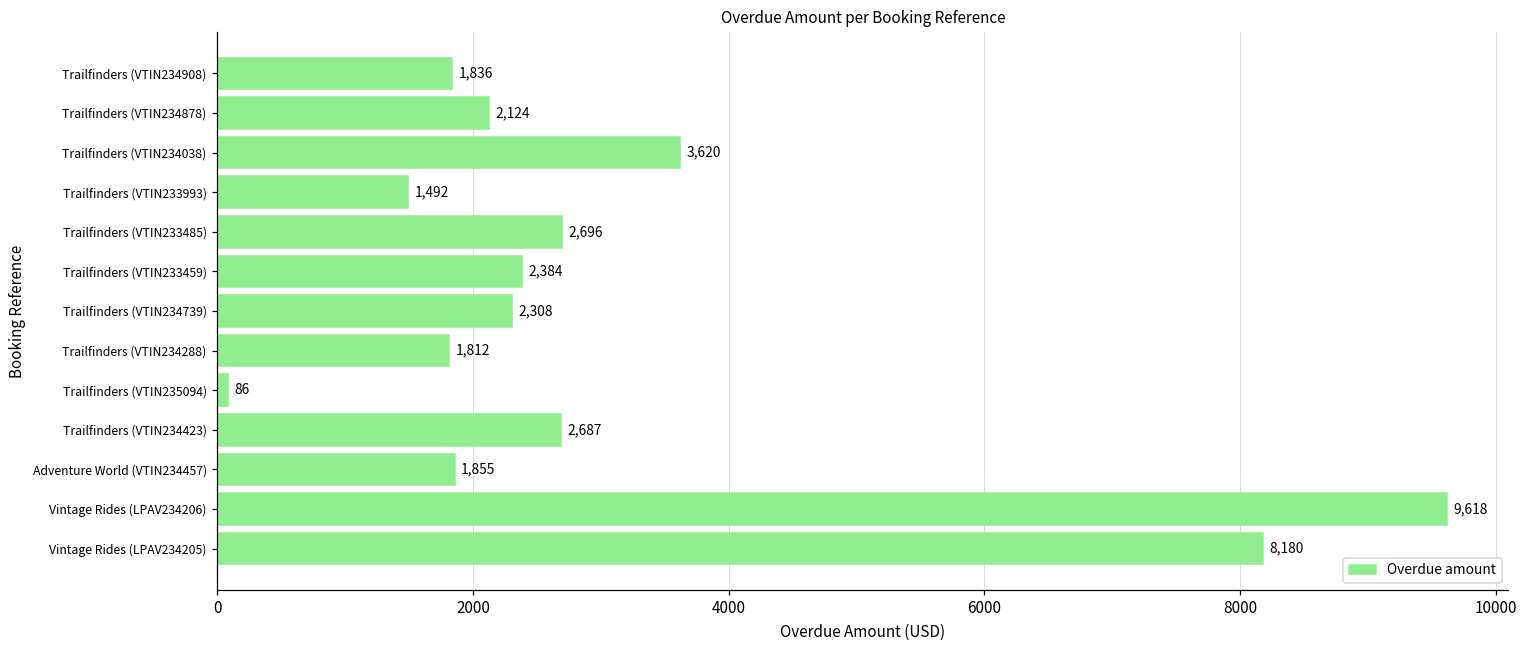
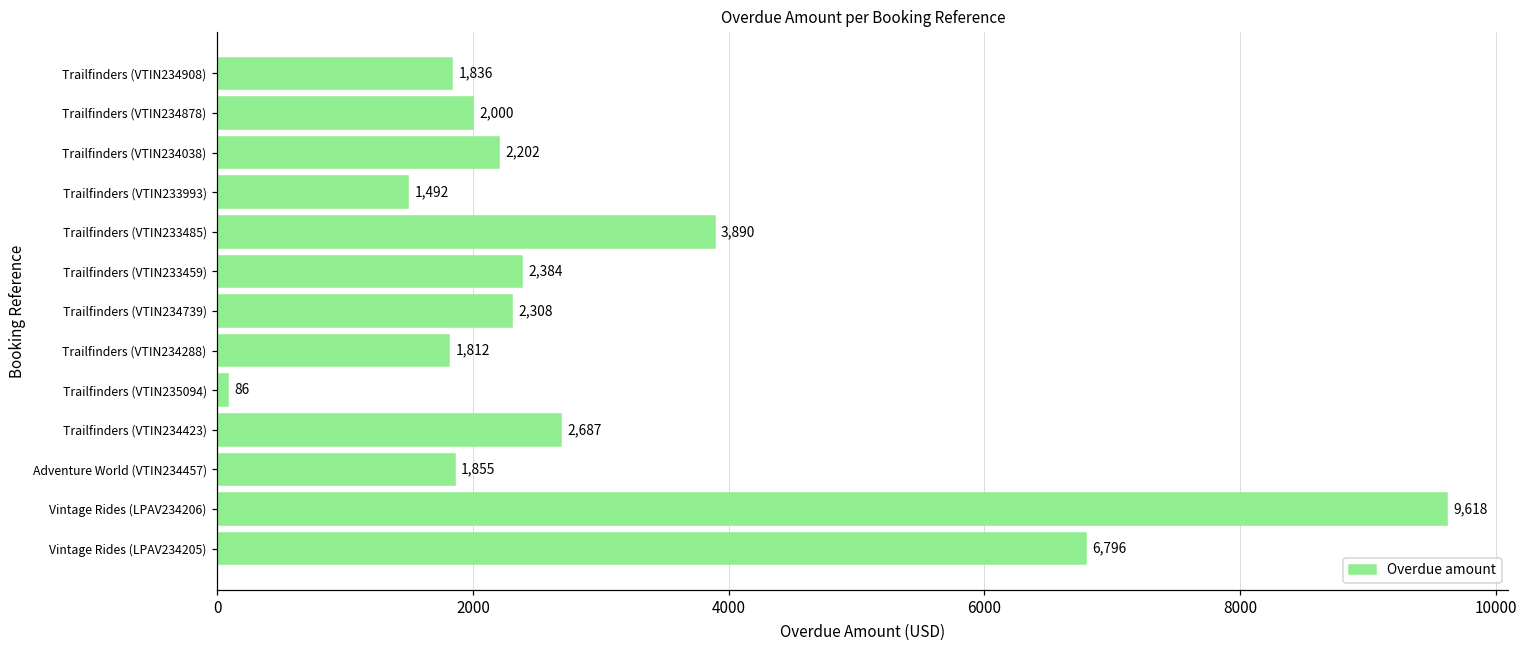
Trailfinders (VTIN234878): 2,124 -> 2,000
Trailfinders (VTIN234038): 3,620 -> 2,202
Trailfinders (VTIN233485): 2,696 -> 3,890
Vintage Rides (LPAV234205): 8,180 -> 6,796
